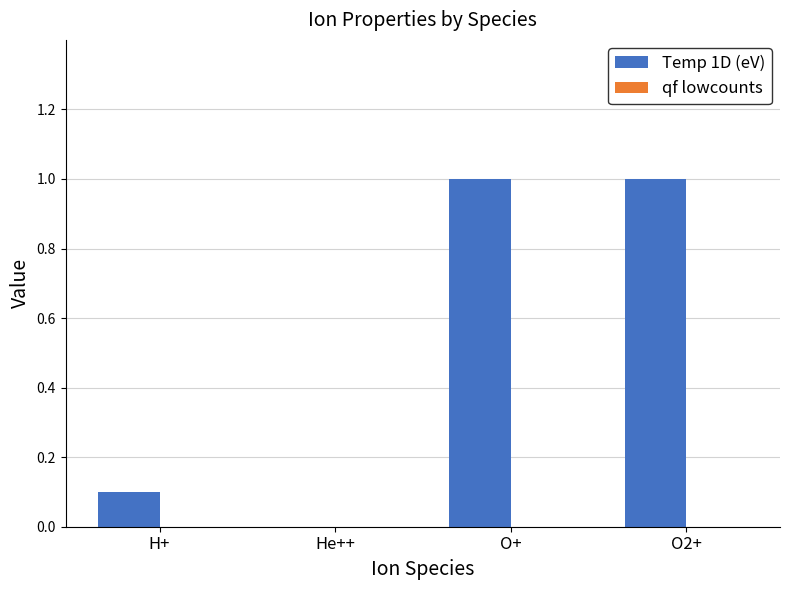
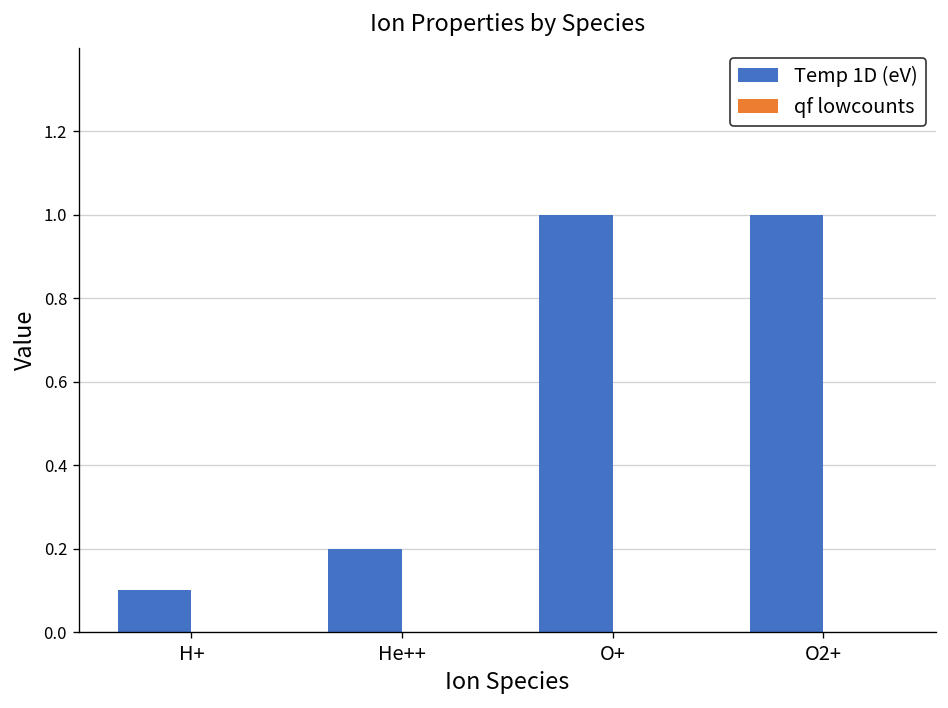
Temp 1D (eV), He++: 0.0 -> 0.2
